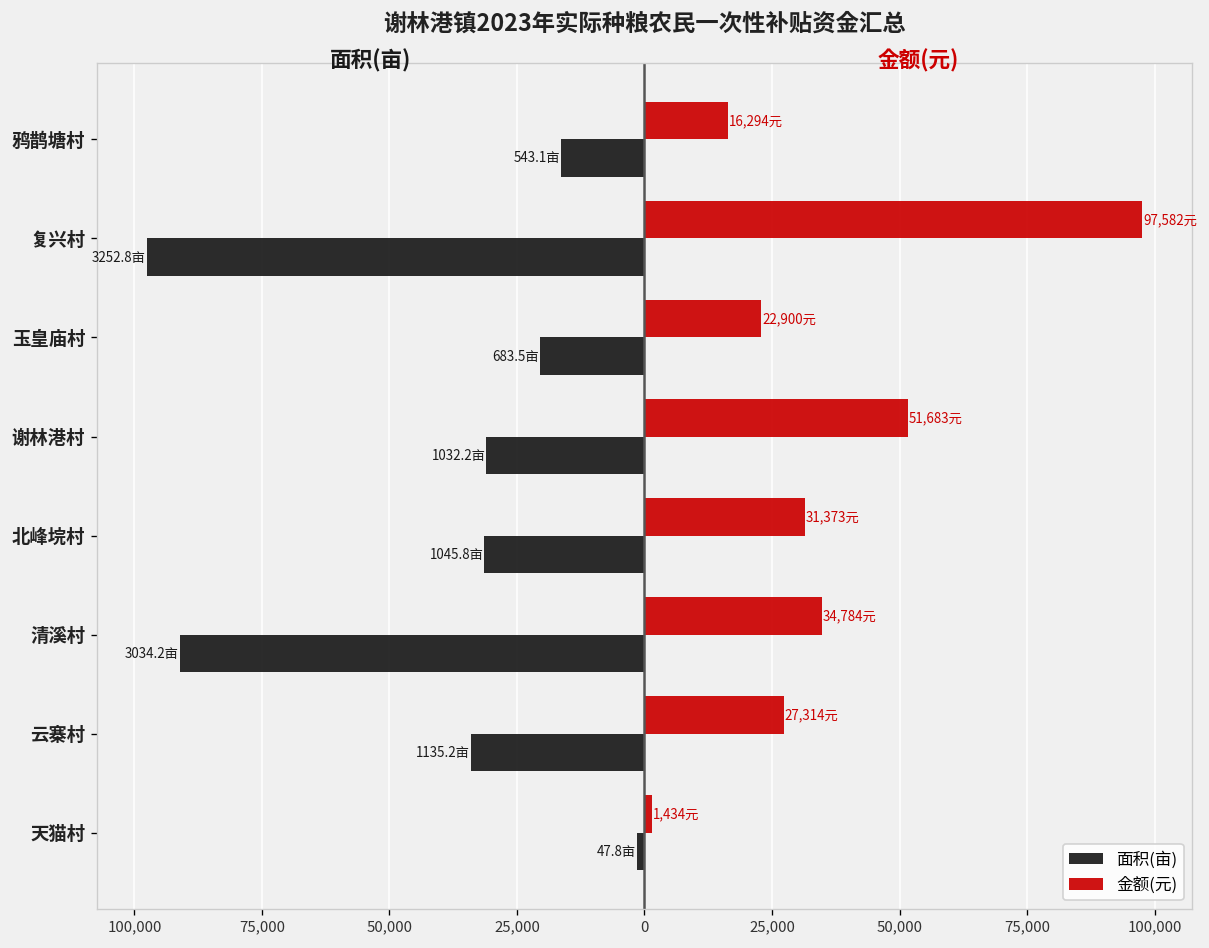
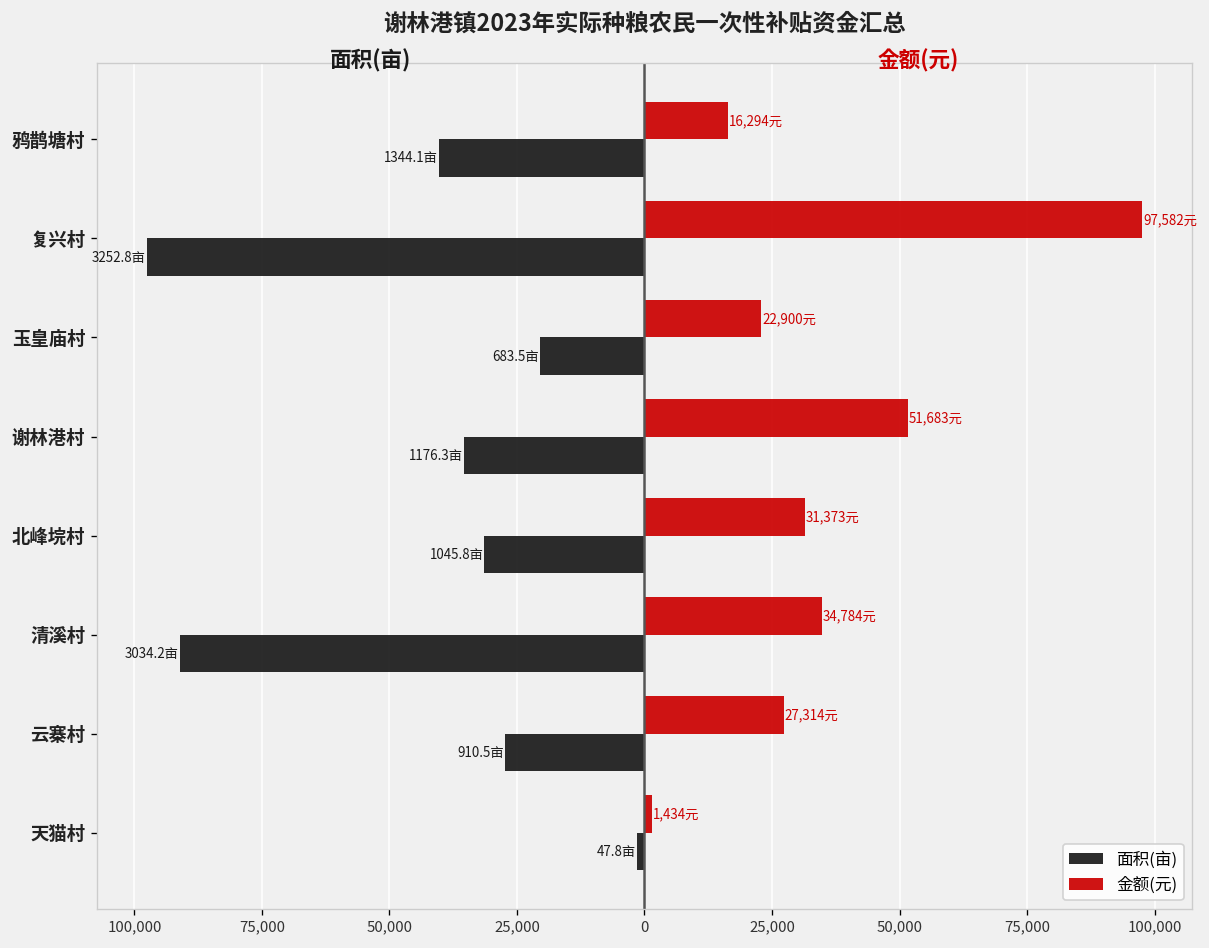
面积(亩), 鸦鹊塘村: 543.1亩 -> 1344.1亩
面积(亩), 谢林港村: 1032.2亩 -> 1176.3亩
面积(亩), 云寨村: 1135.2亩 -> 910.5亩
